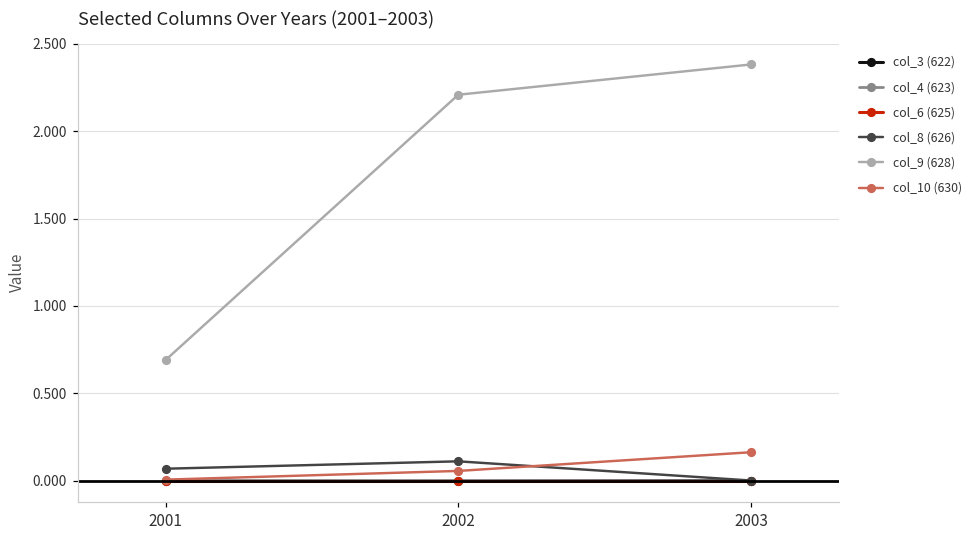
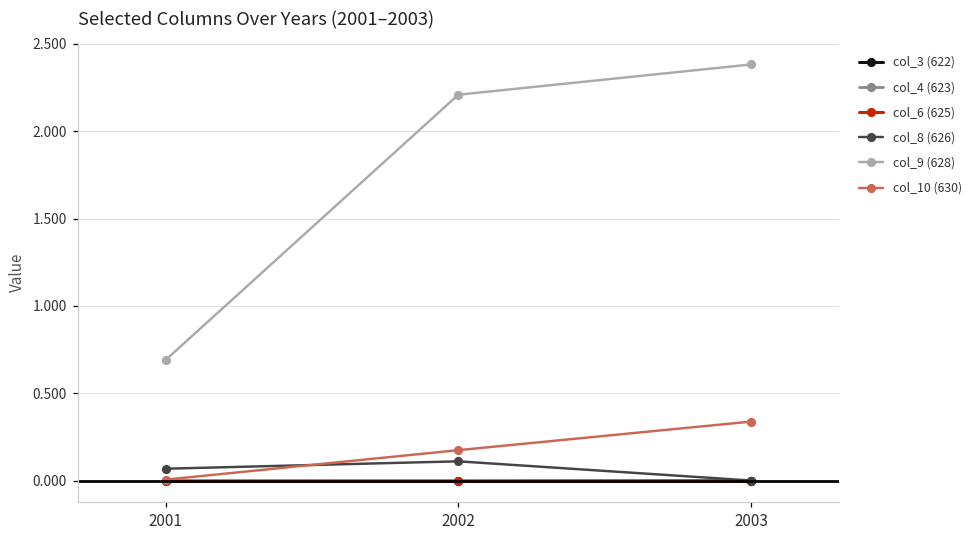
col_10 (630), 2002: 0.06 -> 0.17
col_10 (630), 2003: 0.16 -> 0.34
